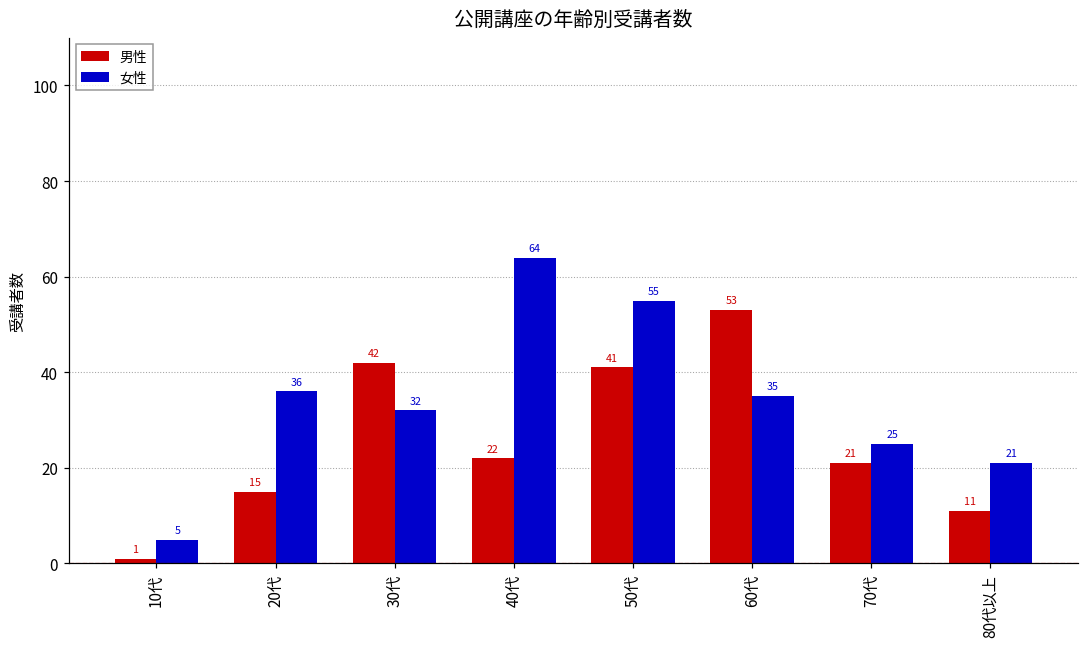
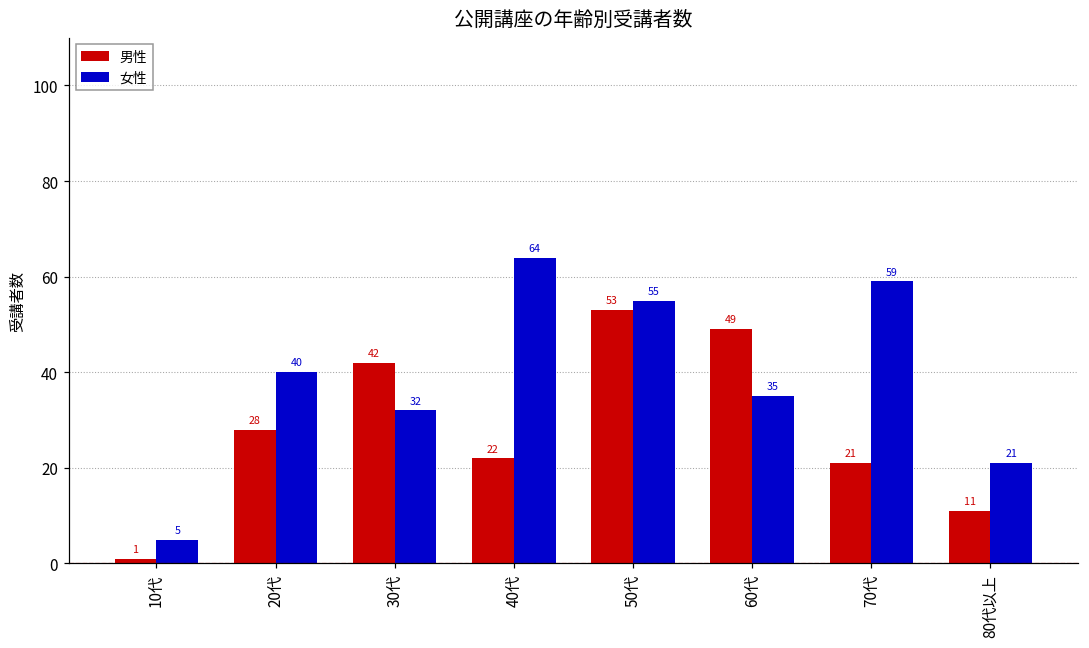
男性, 20代: 15 -> 28
女性, 20代: 36 -> 40
男性, 50代: 41 -> 53
男性, 60代: 53 -> 49
女性, 70代: 25 -> 59
